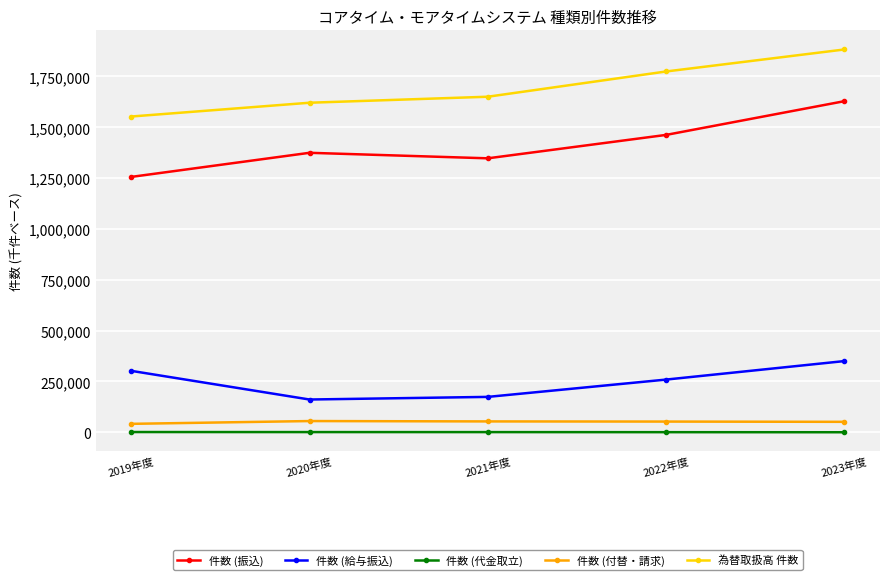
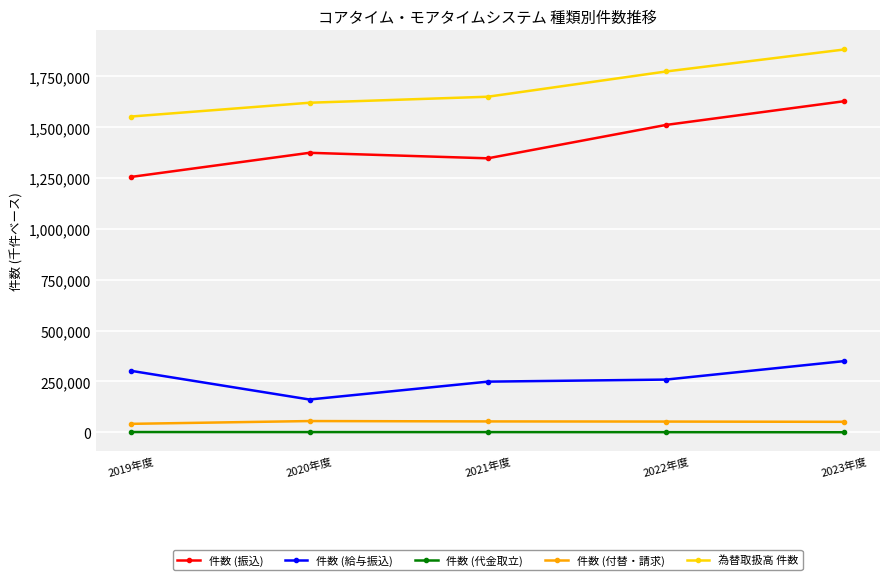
件数 (給与振込), 2021年度: 170,000 -> 250,000
件数 (振込), 2022年度: 1,460,000 -> 1,510,000
